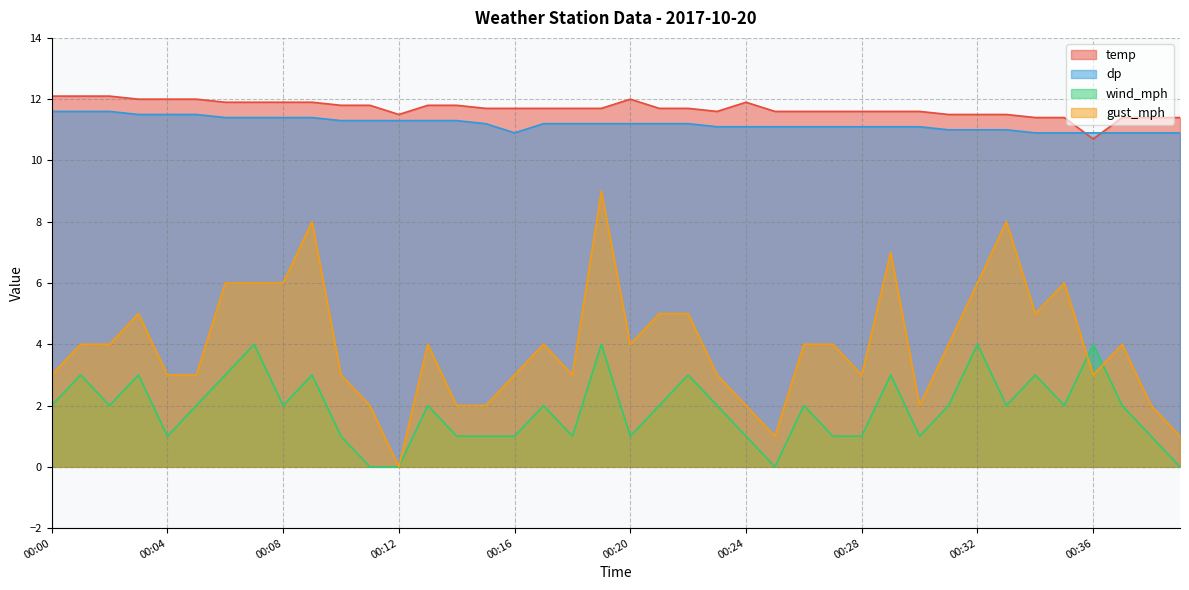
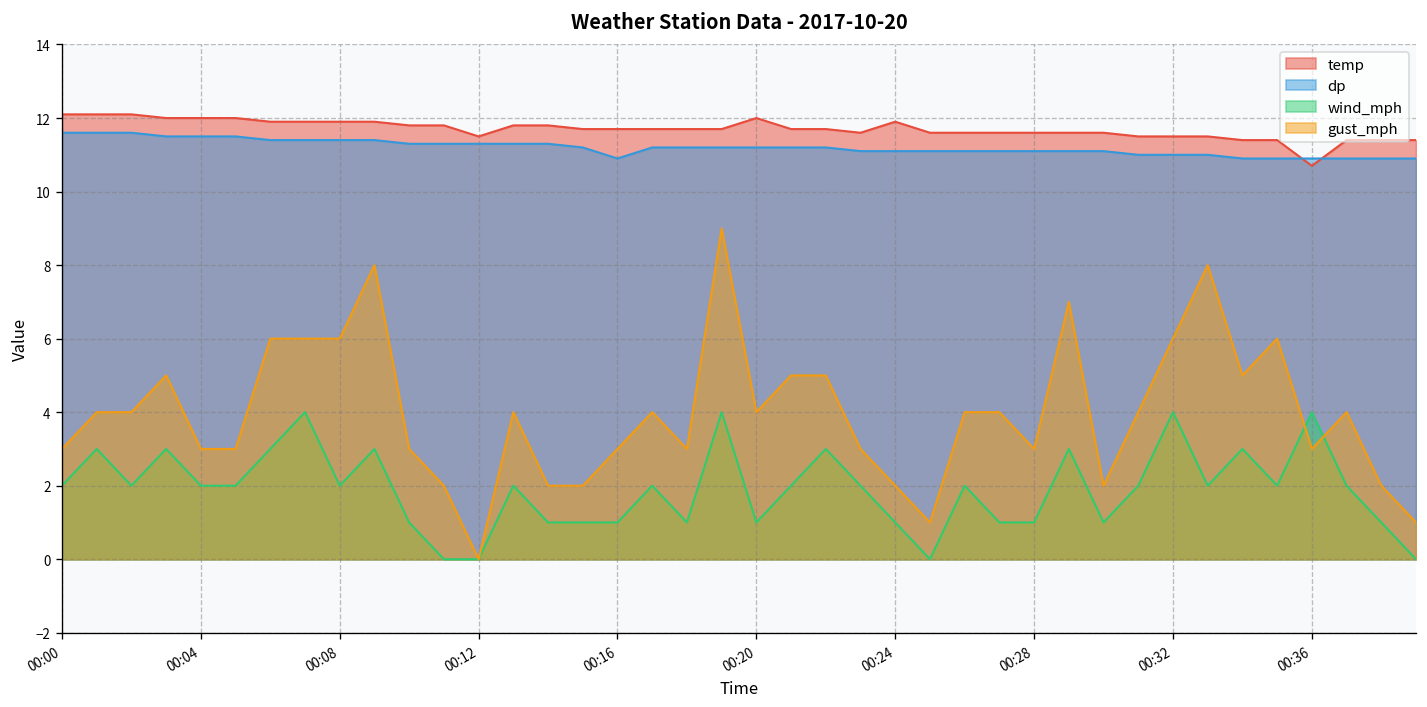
wind_mph, 00:04: 1 -> 2
